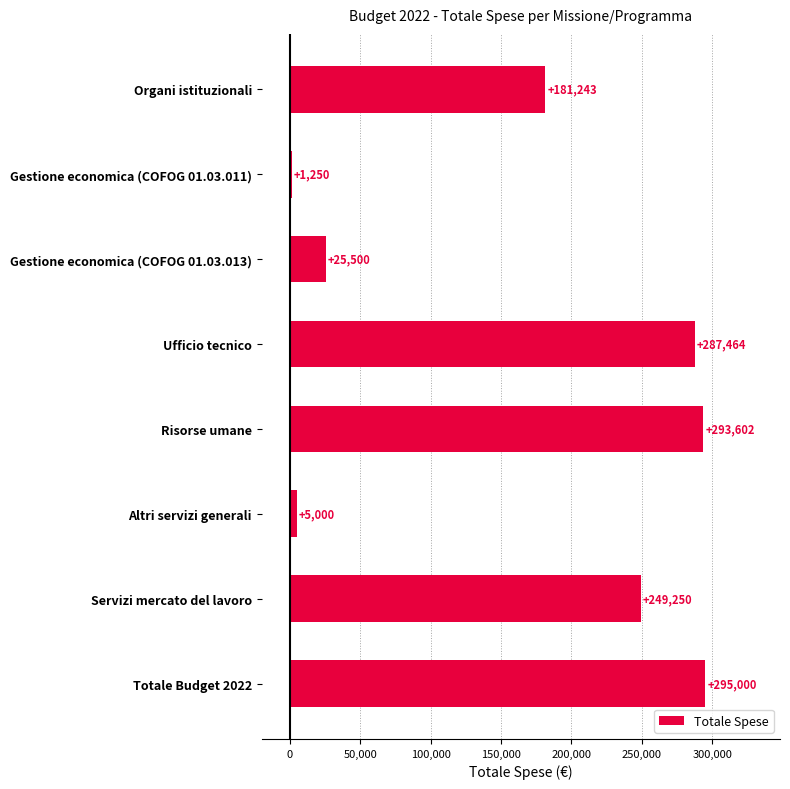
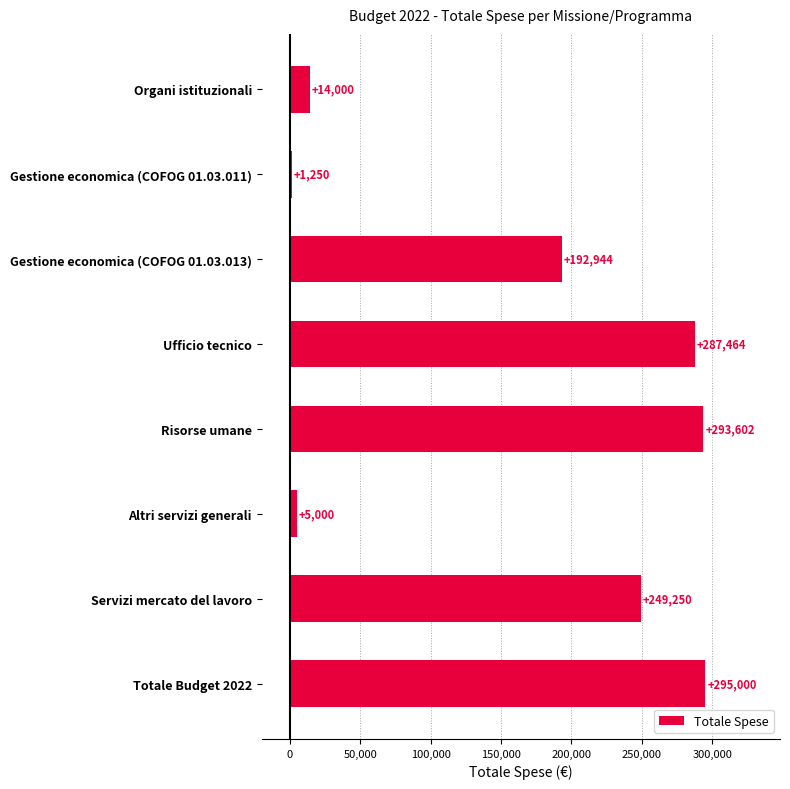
Organi istituzionali: +181,243 -> +14,000
Gestione economica (COFOG 01.03.013): +25,500 -> +192,944
